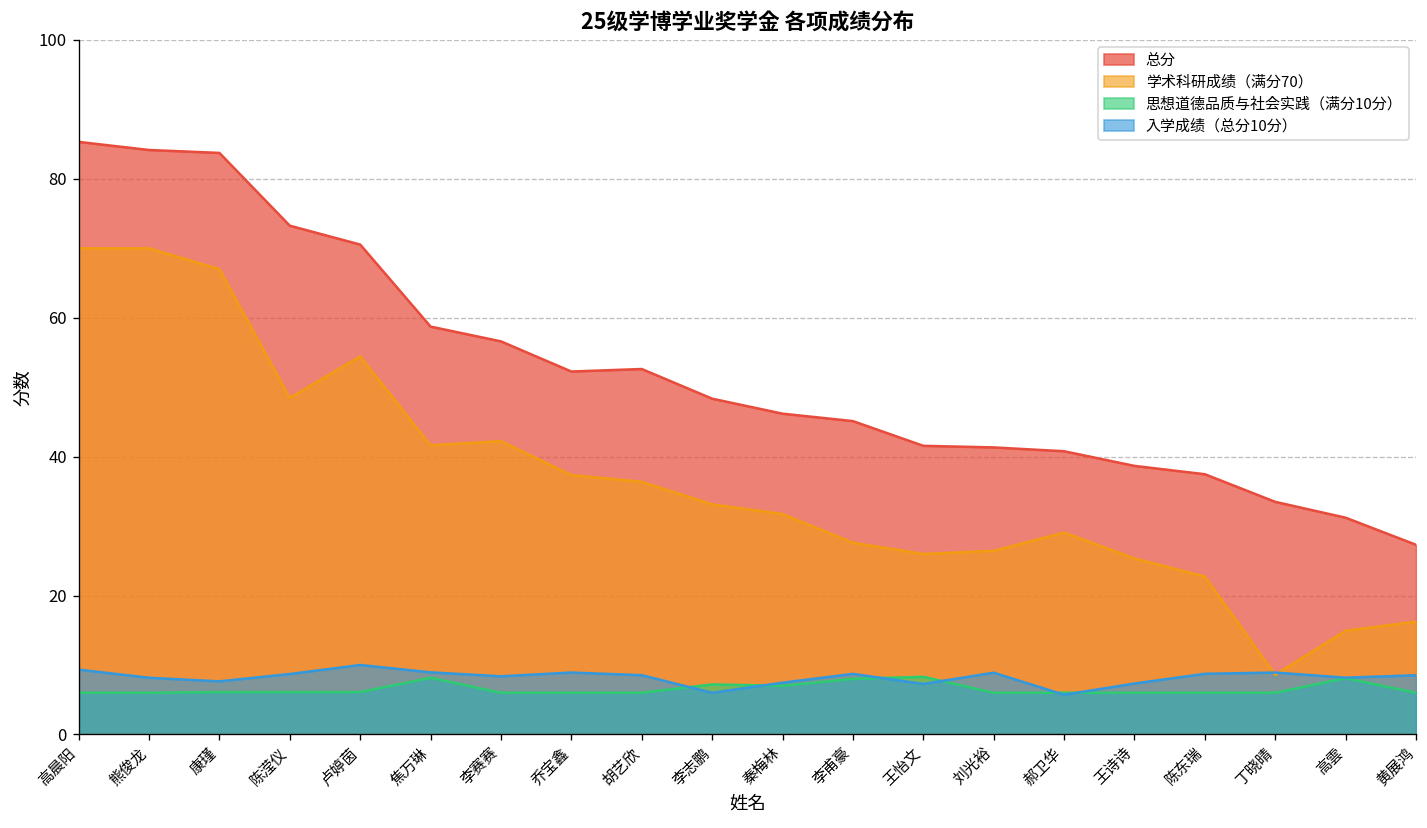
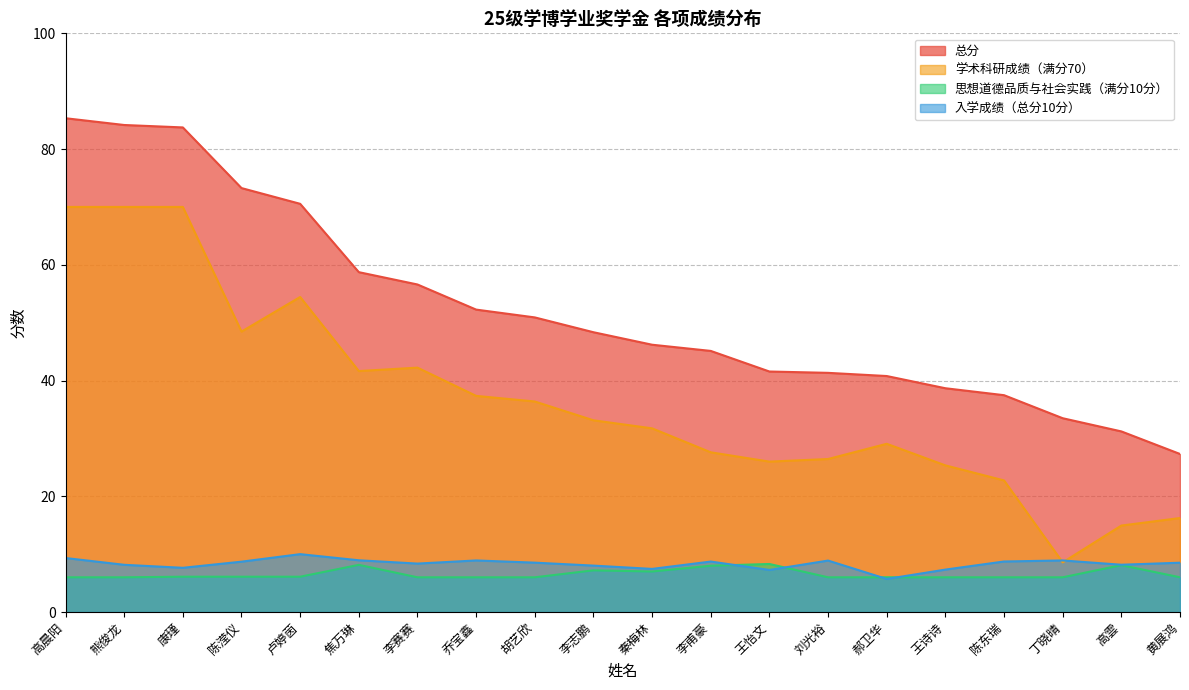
学术科研成绩（满分70）, 康瑾: 67 -> 70
总分, 胡艺欣: 53 -> 51
入学成绩（总分10分）, 李志鹏: 6 -> 8
